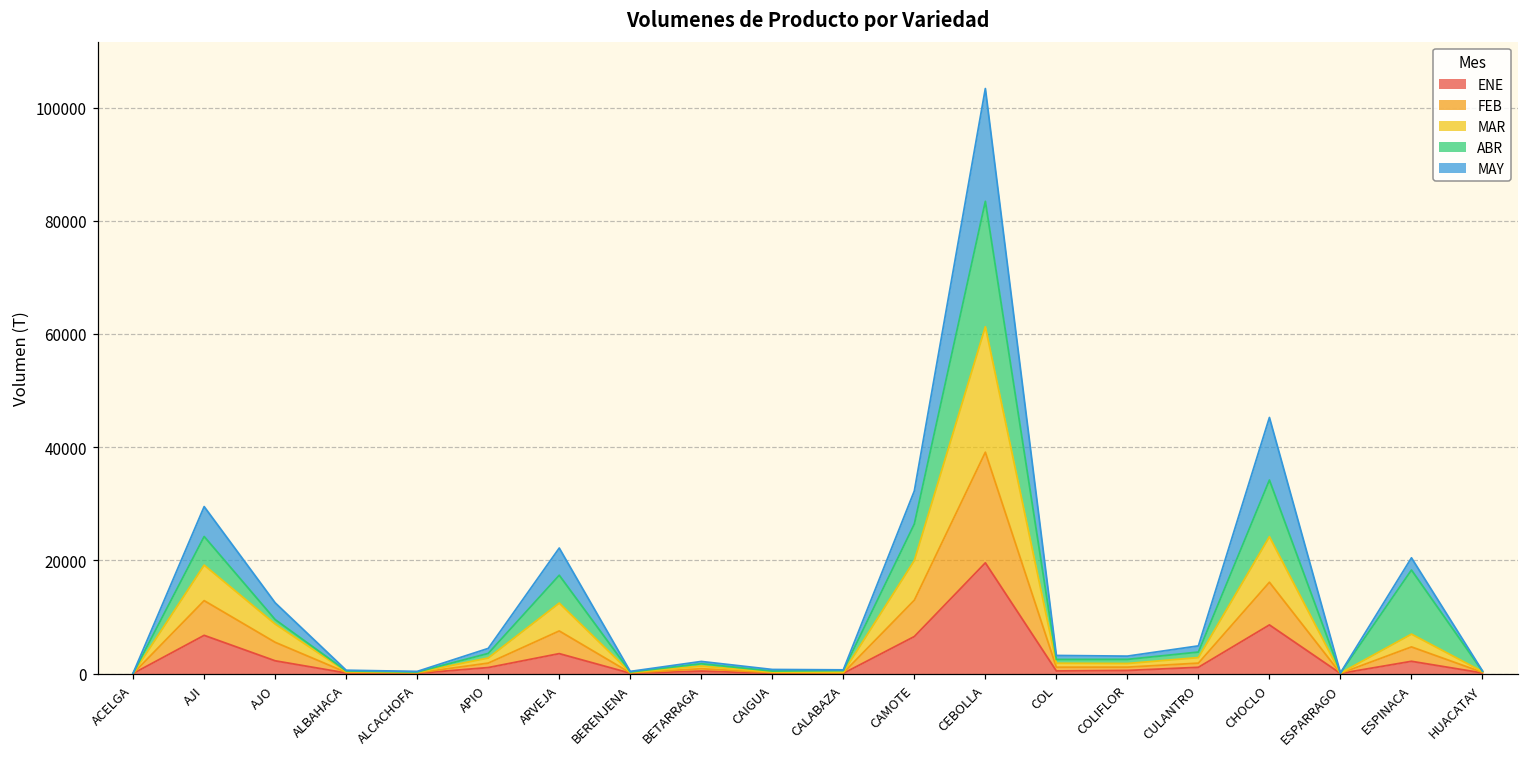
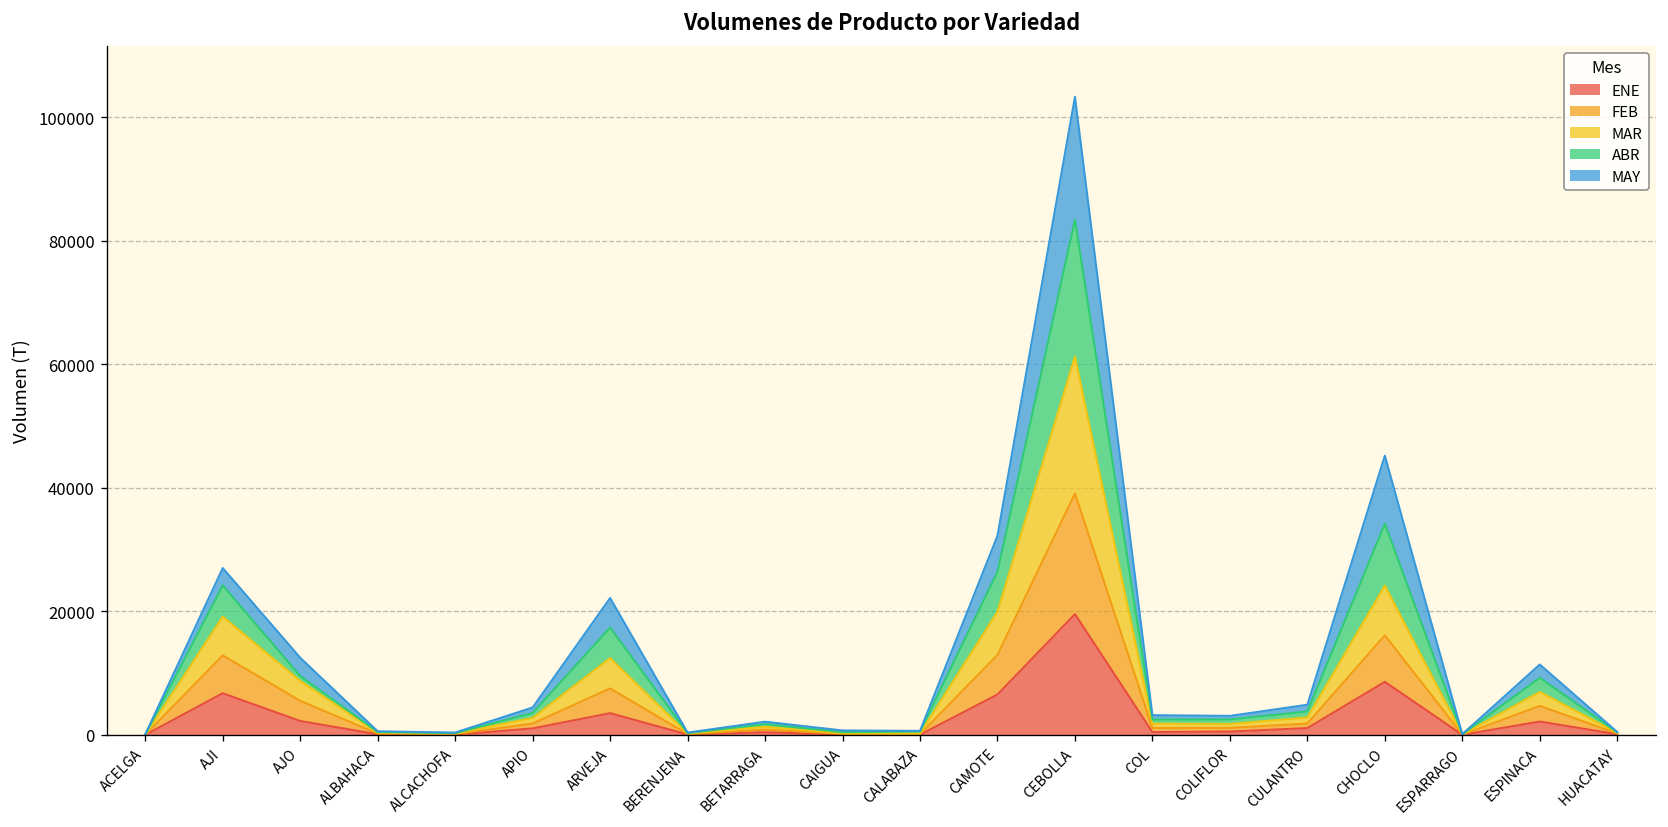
MAY, AJI: 5000 -> 3000
ABR, ESPINACA: 11000 -> 2000
